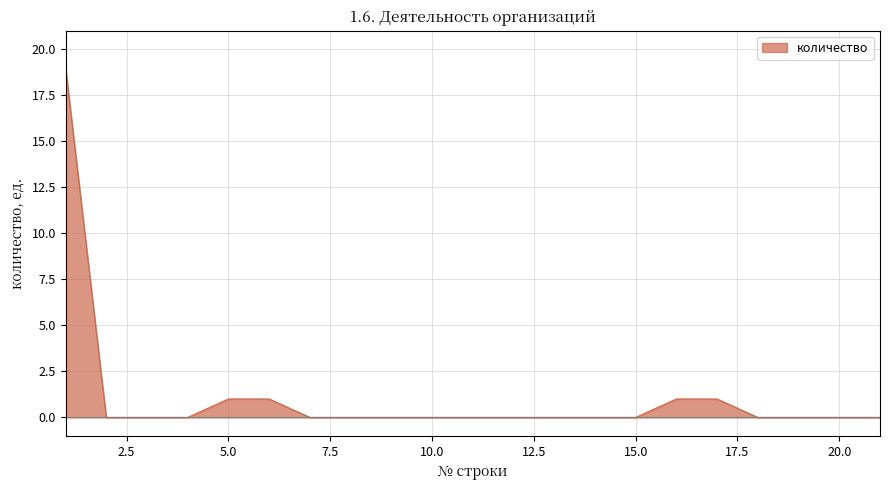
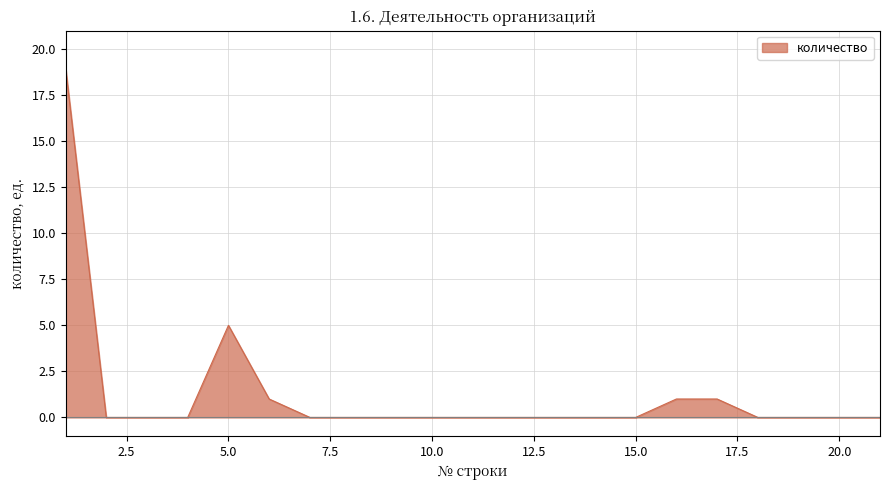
5.0: 1 -> 5
